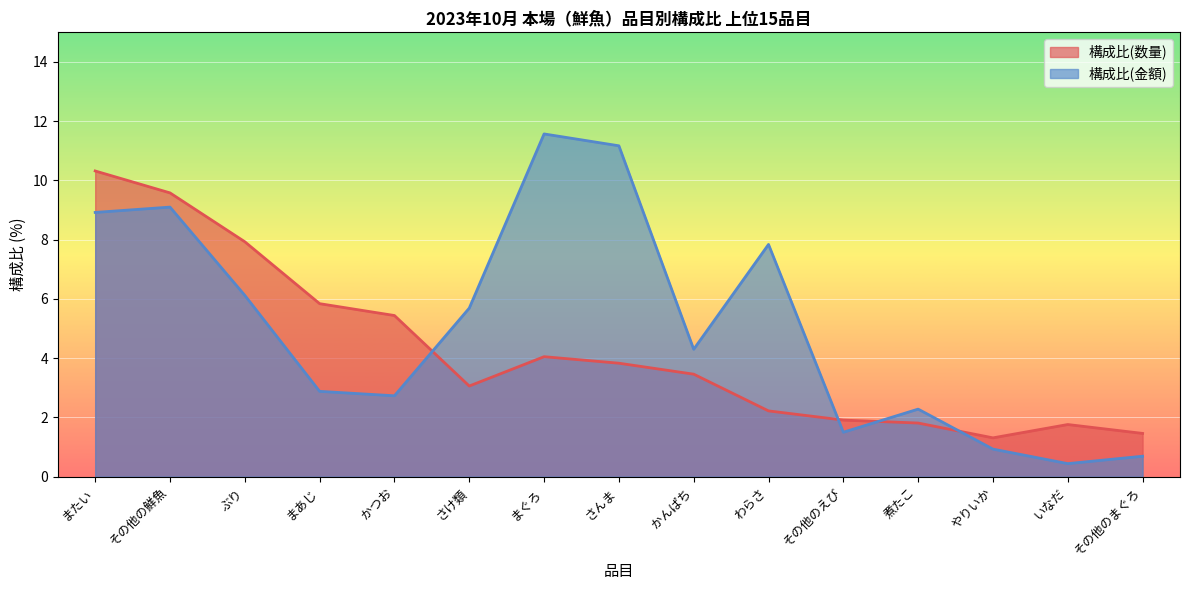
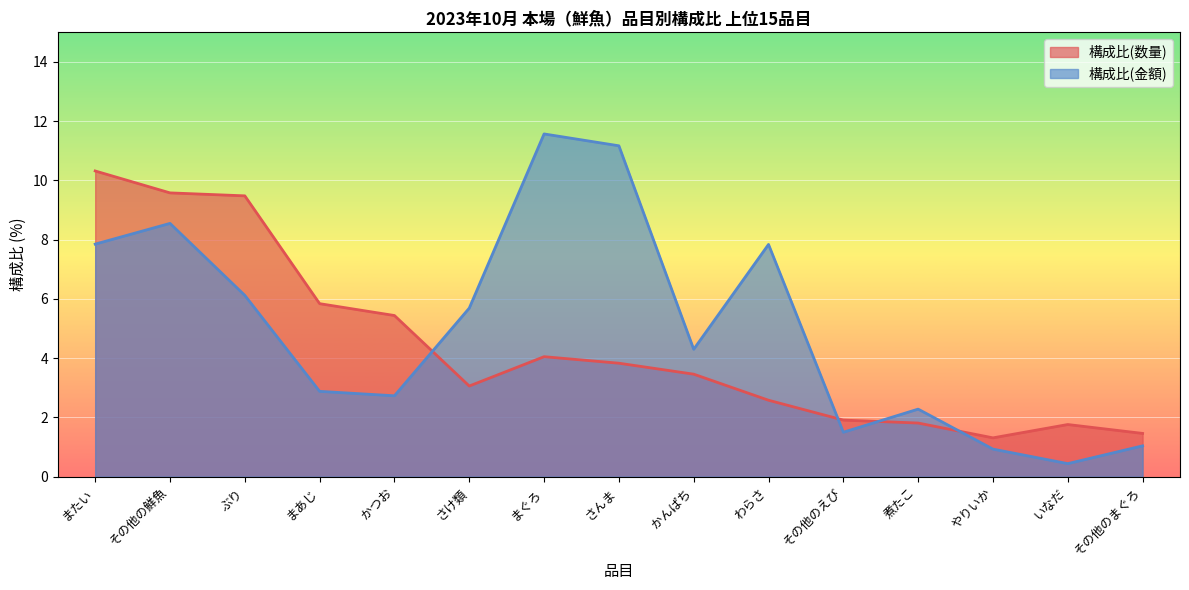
構成比(金額), またい: 8.9 -> 7.9
構成比(金額), その他の鮮魚: 9.1 -> 8.6
構成比(数量), ぶり: 7.9 -> 9.5
構成比(数量), わらさ: 2.2 -> 2.6
構成比(金額), その他のまぐろ: 0.7 -> 1.0
